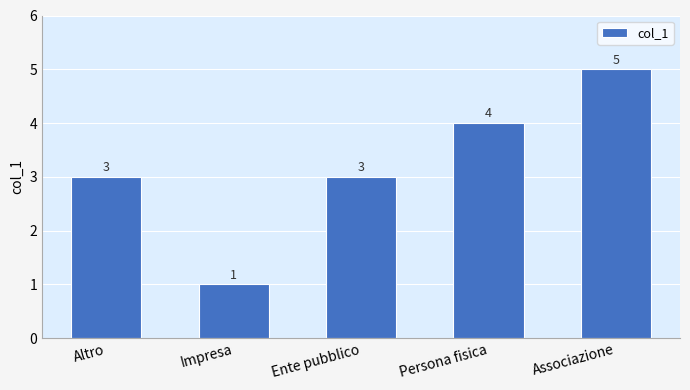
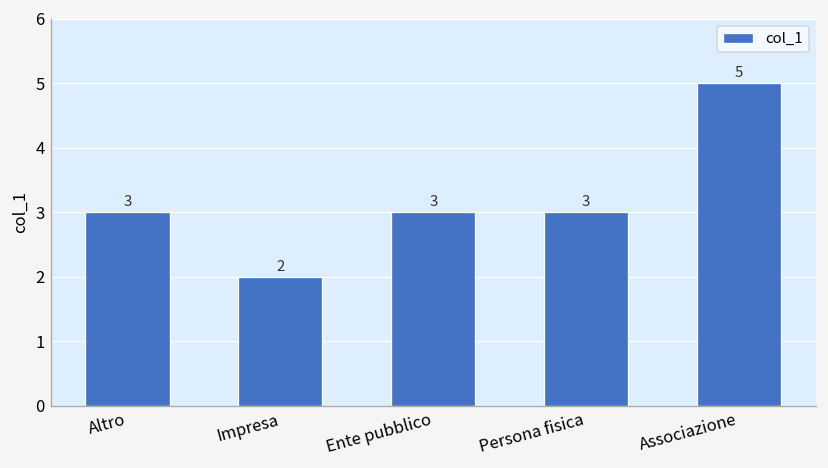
Impresa: 1 -> 2
Persona fisica: 4 -> 3
